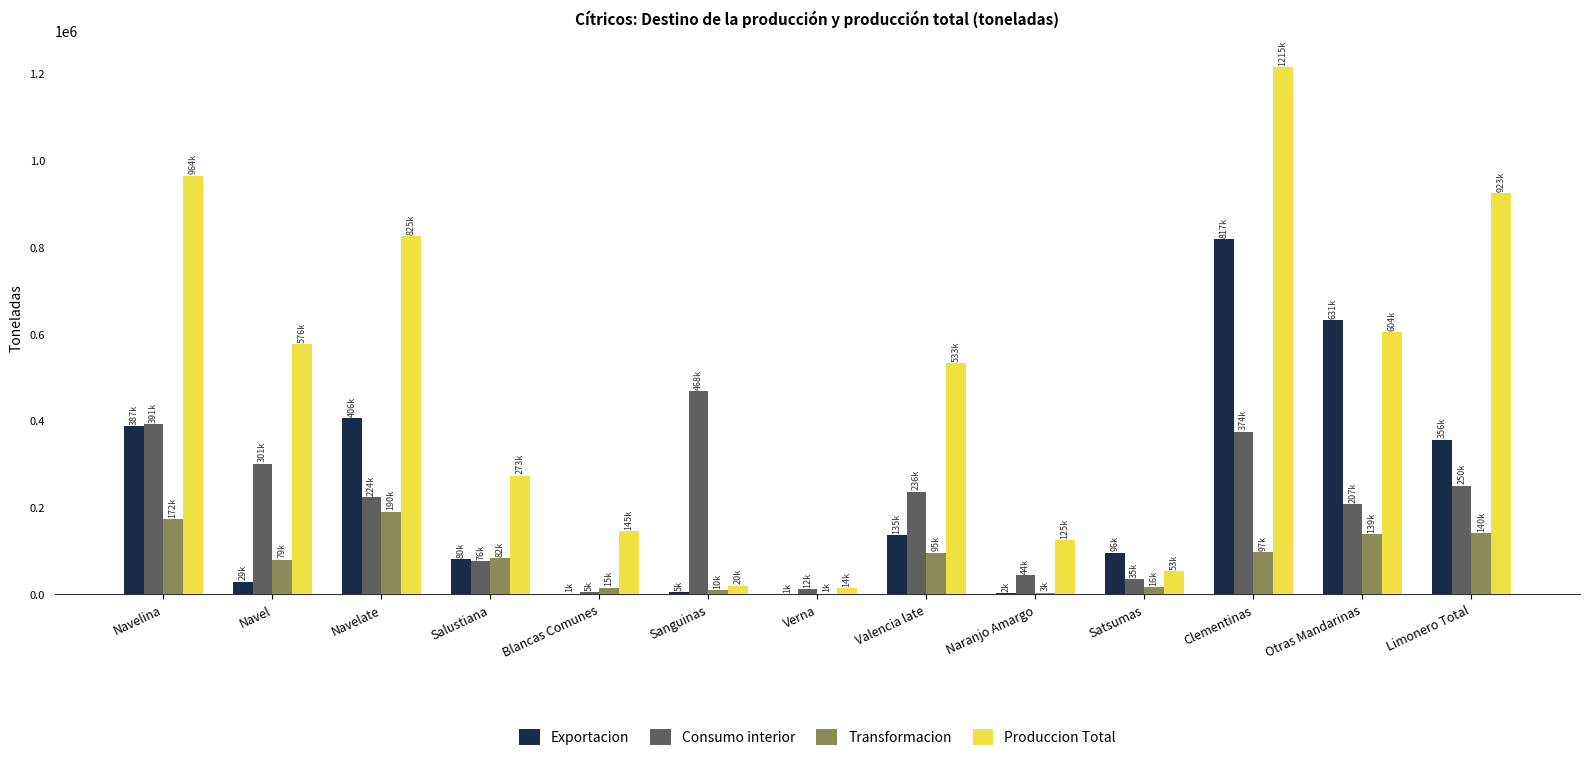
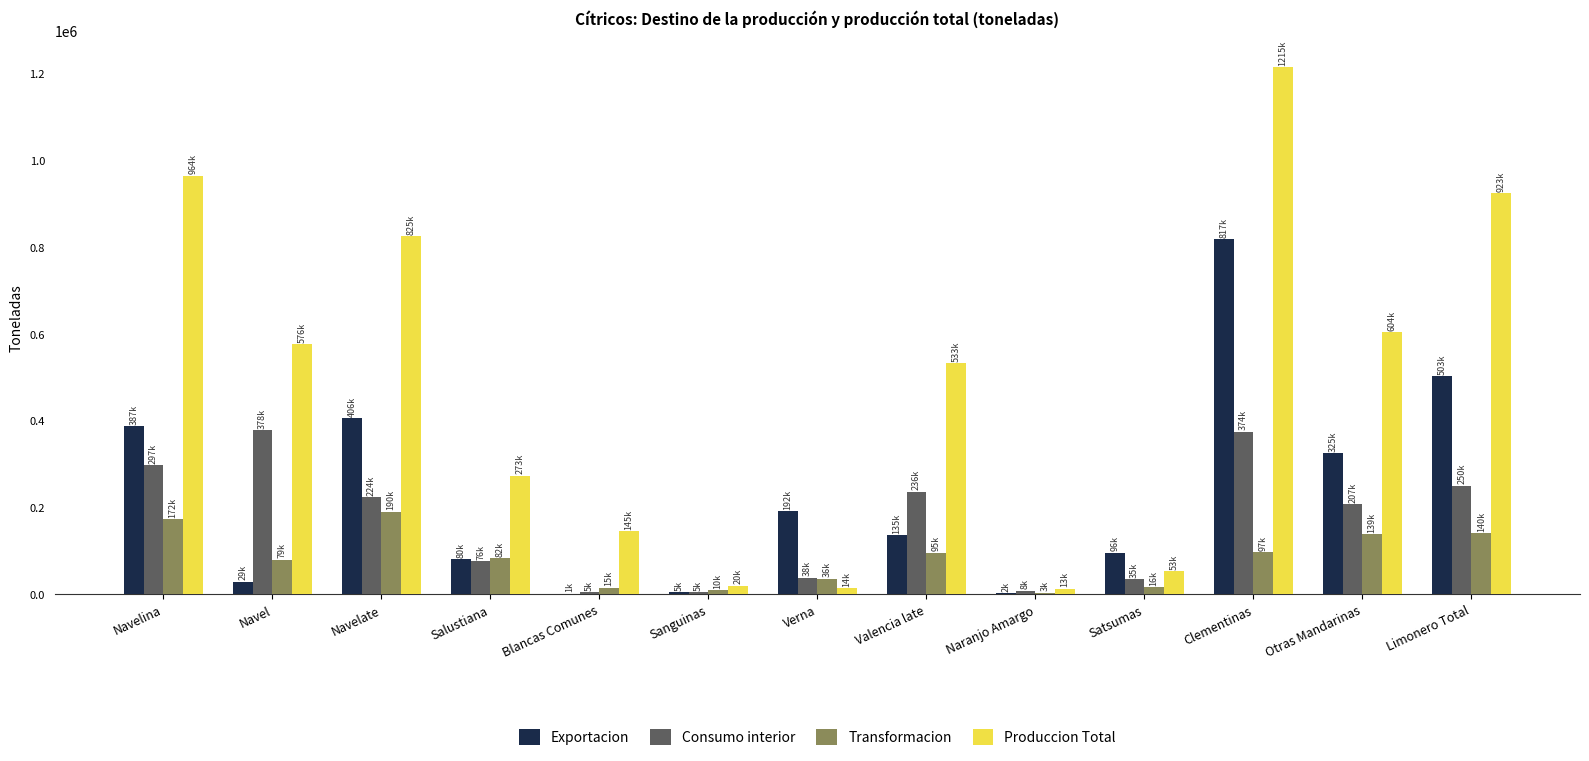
Consumo interior, Navelina: 391k -> 297k
Consumo interior, Navel: 301k -> 378k
Consumo interior, Sanguinas: 468k -> 5k
Exportacion, Verna: 1k -> 192k
Consumo interior, Verna: 12k -> 38k
Transformacion, Verna: 1k -> 36k
Consumo interior, Naranjo Amargo: 44k -> 8k
Produccion Total, Naranjo Amargo: 125k -> 13k
Exportacion, Otras Mandarinas: 631k -> 325k
Exportacion, Limonero Total: 356k -> 503k
